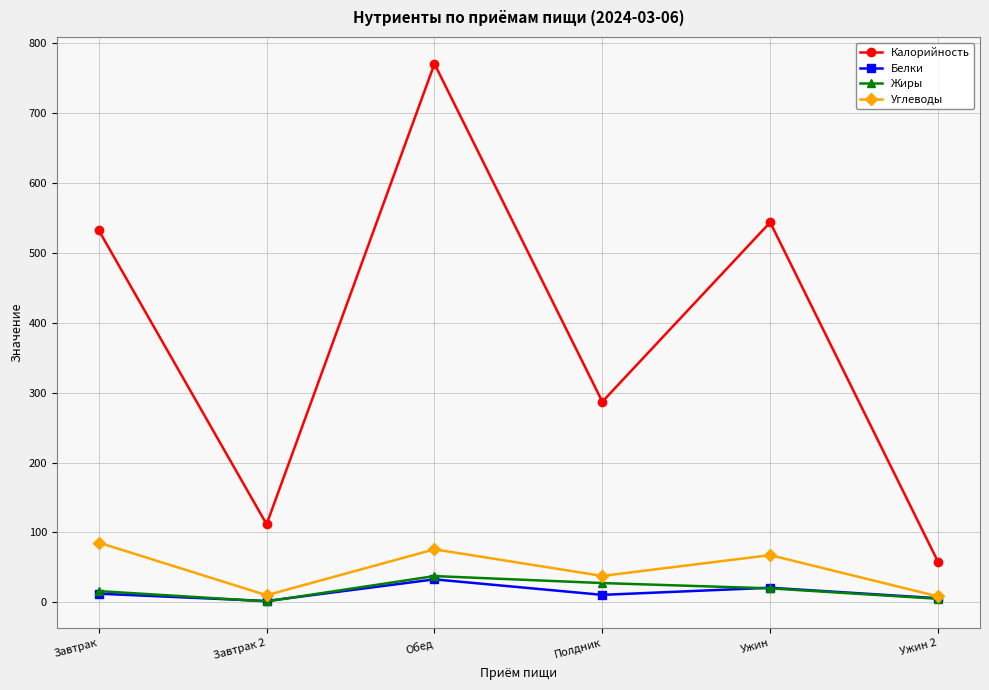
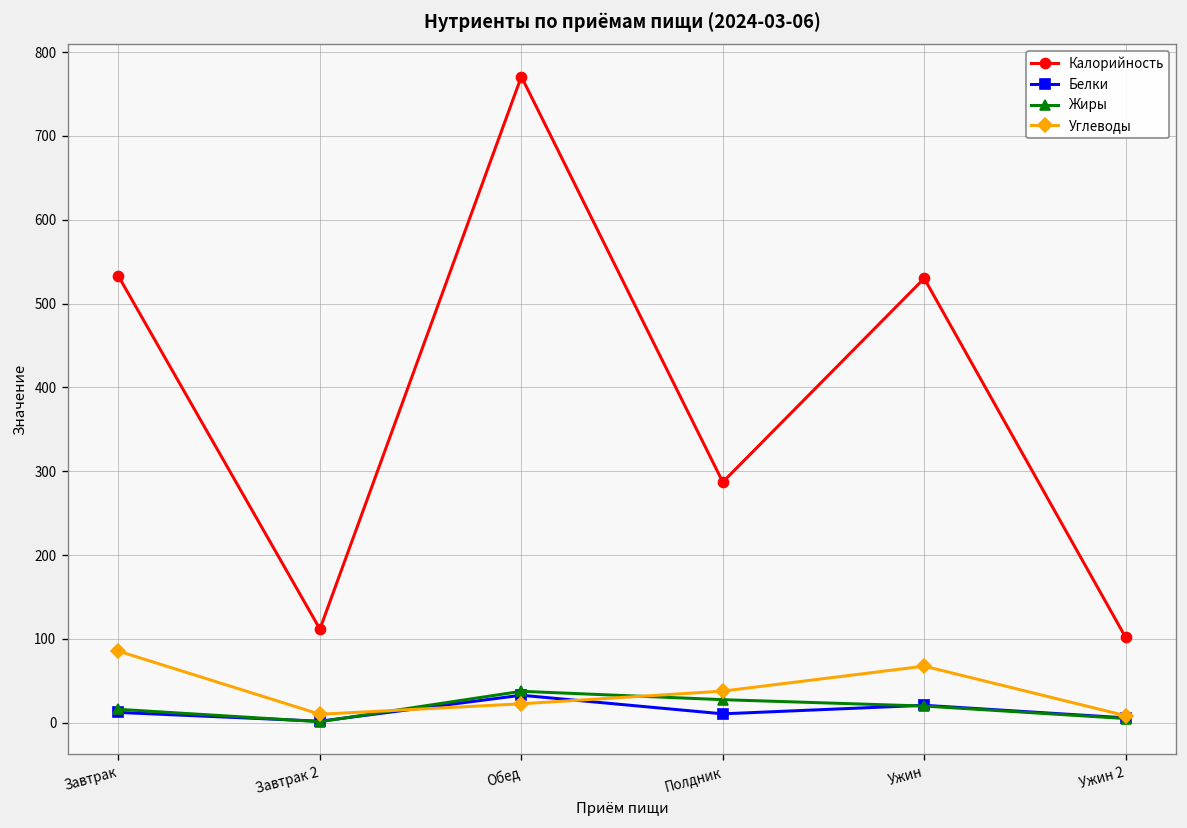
Углеводы, Обед: 80 -> 20
Калорийность, Ужин: 540 -> 530
Калорийность, Ужин 2: 60 -> 100
